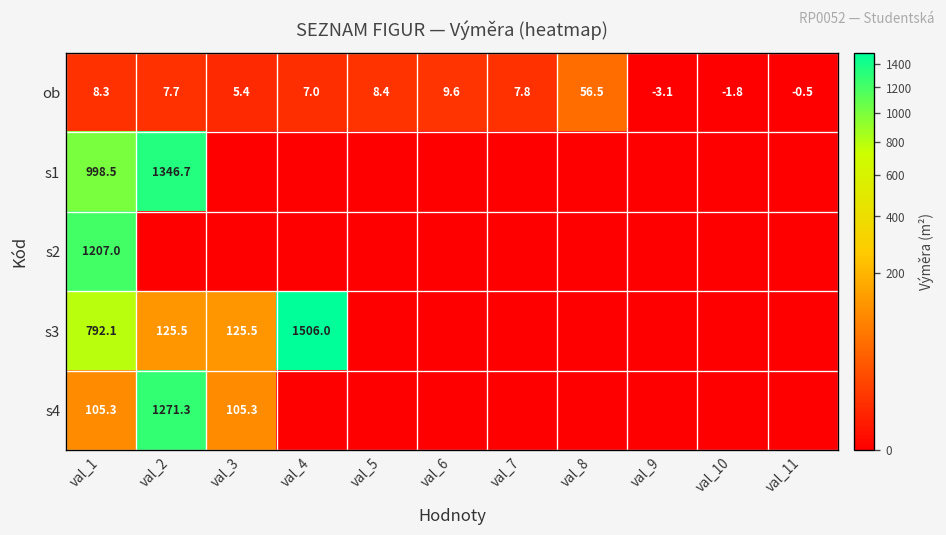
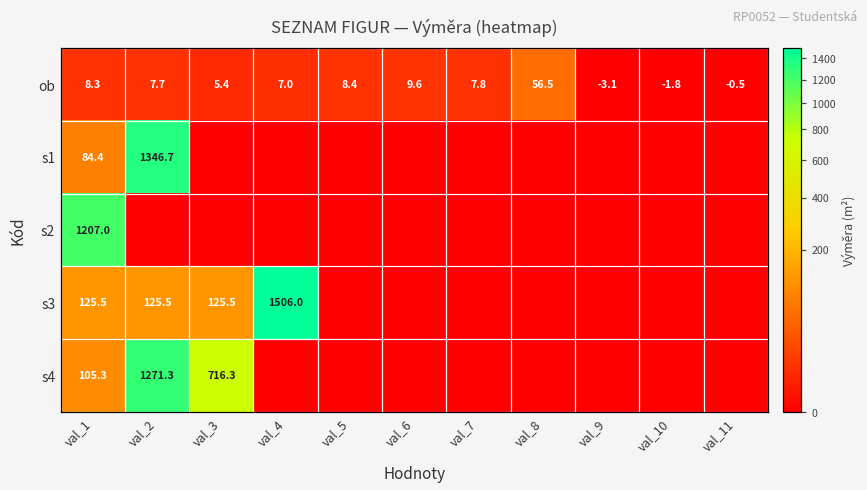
s1, val_1: 998.5 -> 84.4
s3, val_1: 792.1 -> 125.5
s4, val_3: 105.3 -> 716.3
